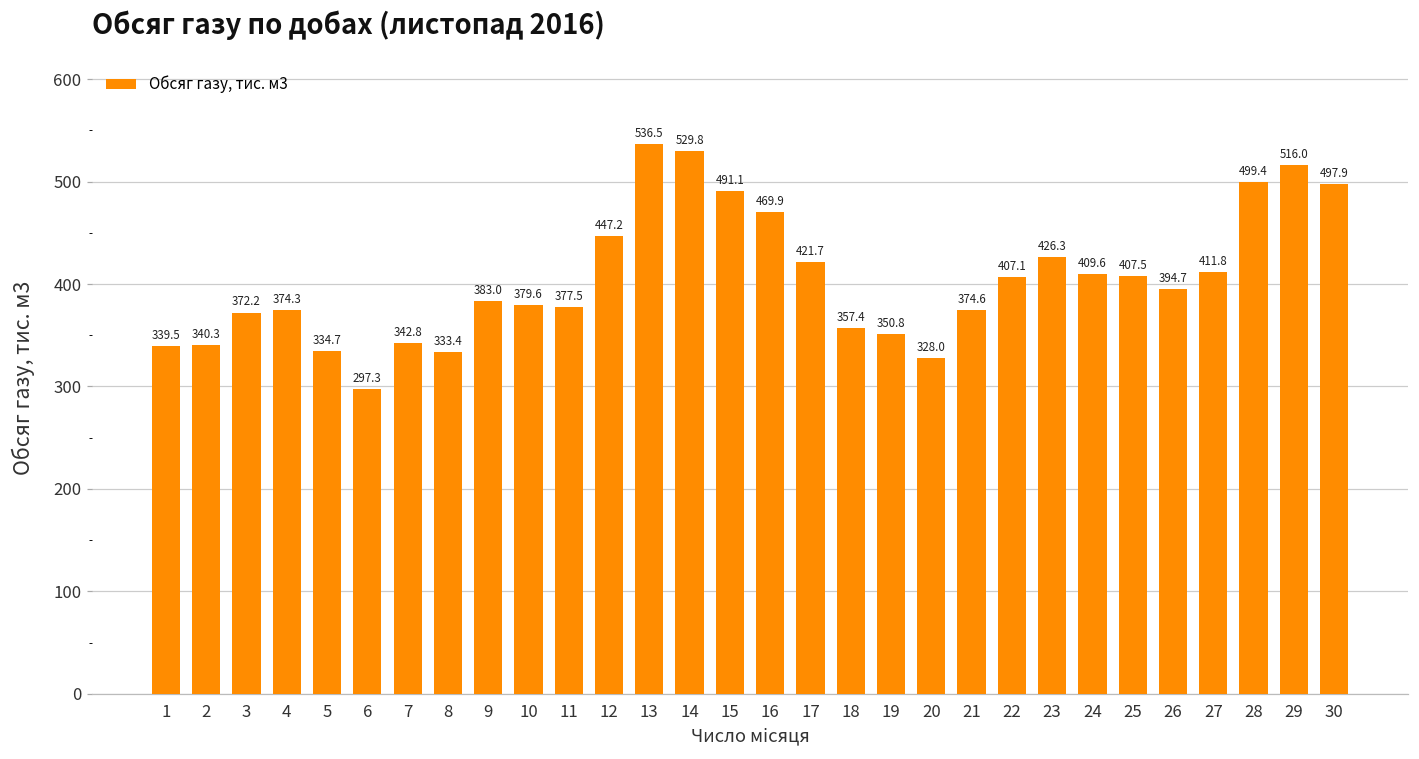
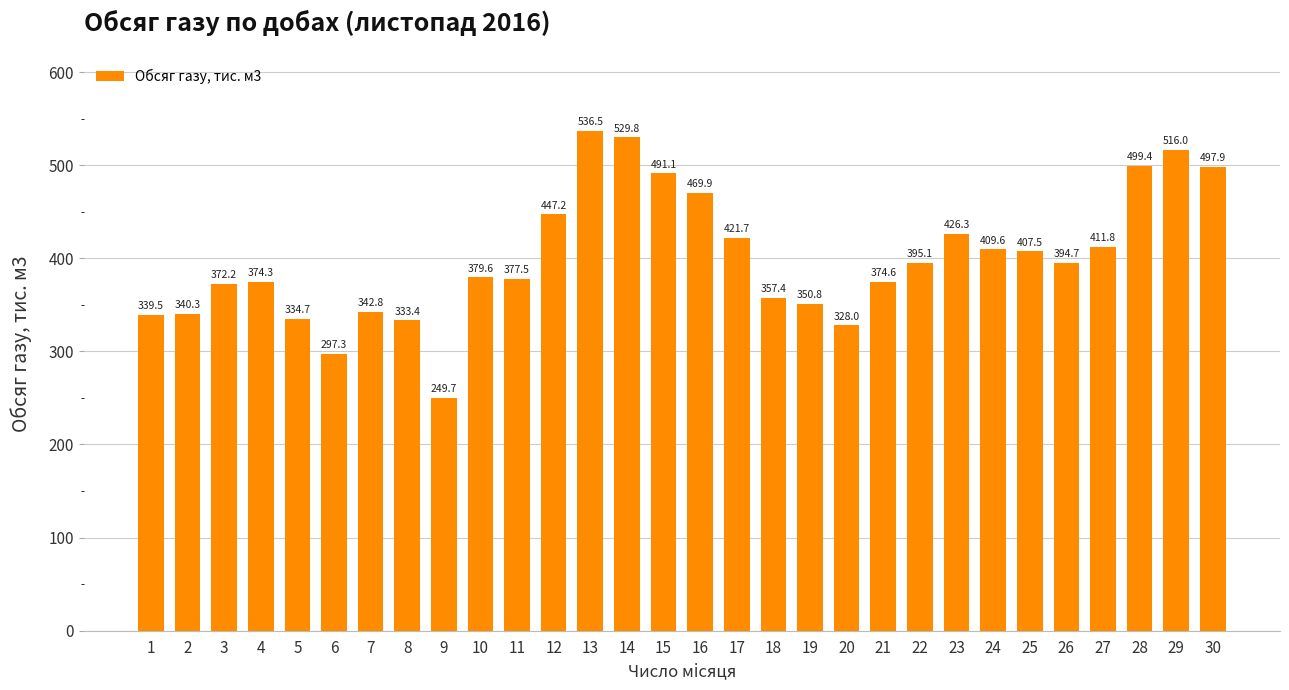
9: 383.0 -> 249.7
22: 407.1 -> 395.1
